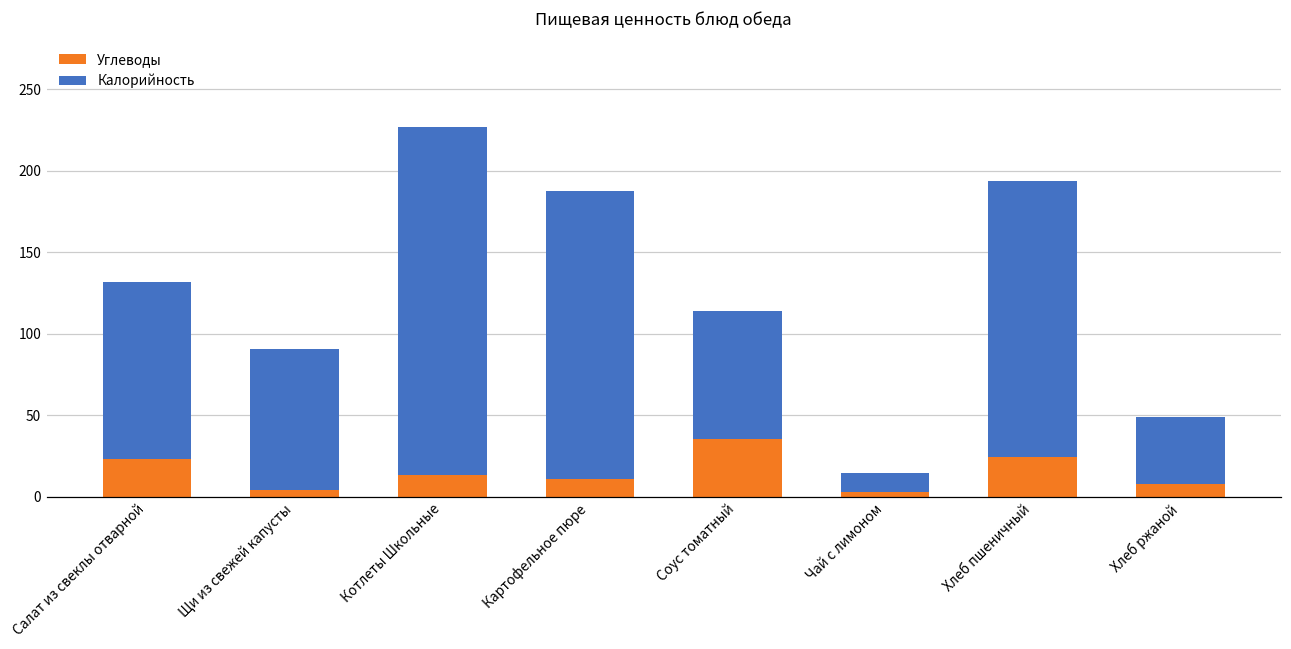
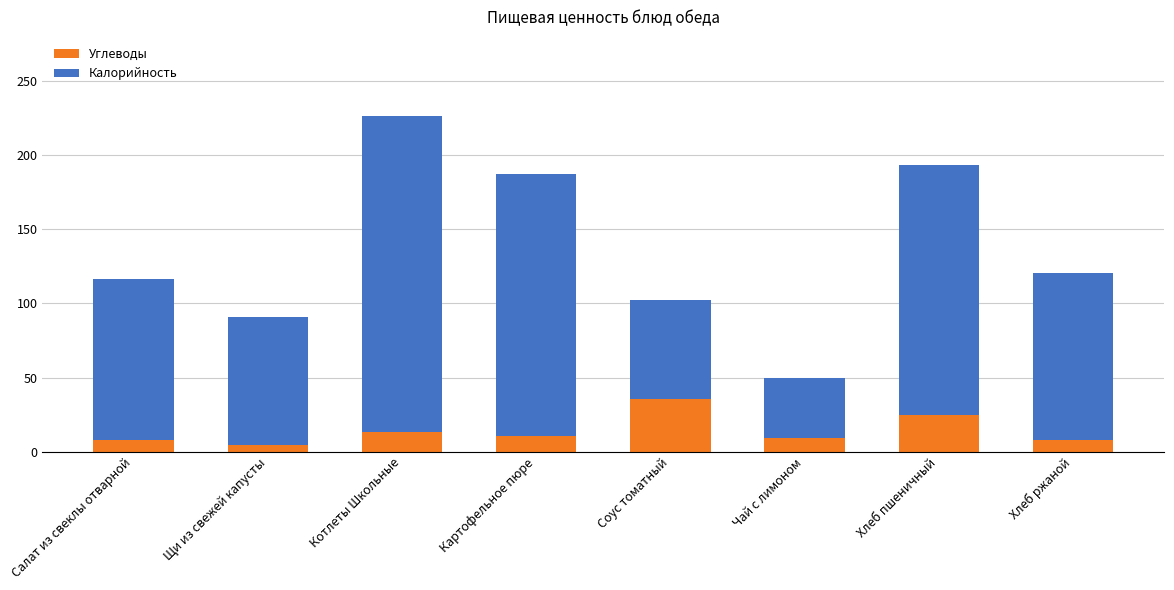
Углеводы, Салат из свеклы отварной: 23 -> 8
Калорийность, Соус томатный: 78 -> 67
Углеводы, Чай с лимоном: 3 -> 10
Калорийность, Чай с лимоном: 11 -> 40
Калорийность, Хлеб ржаной: 41 -> 113
